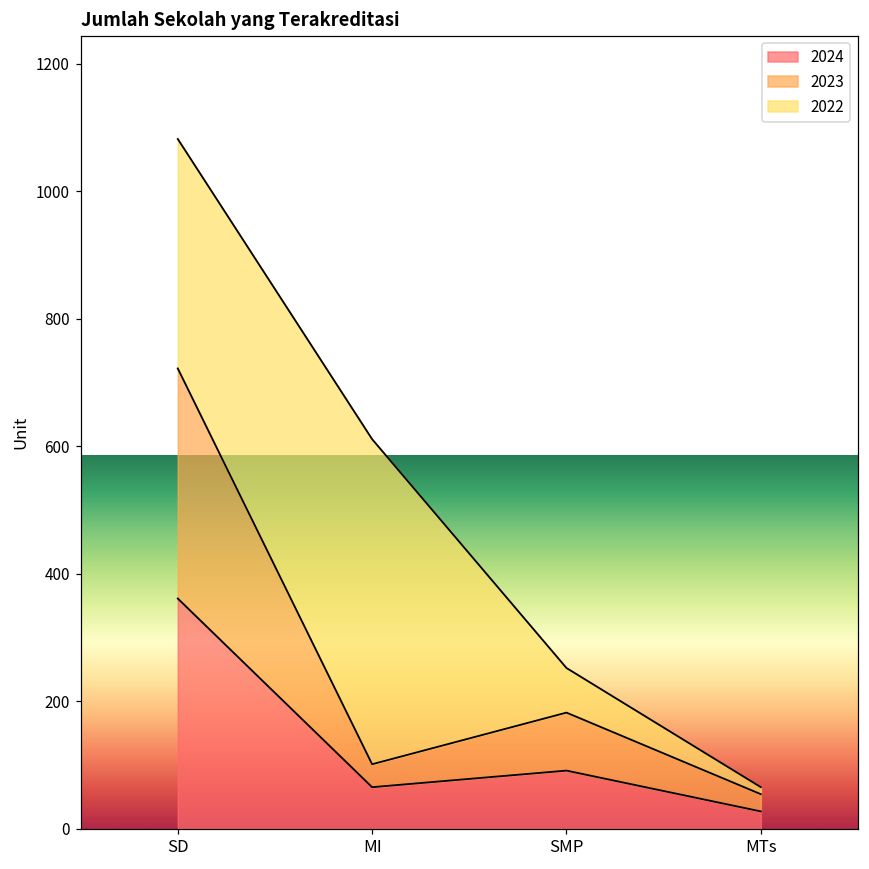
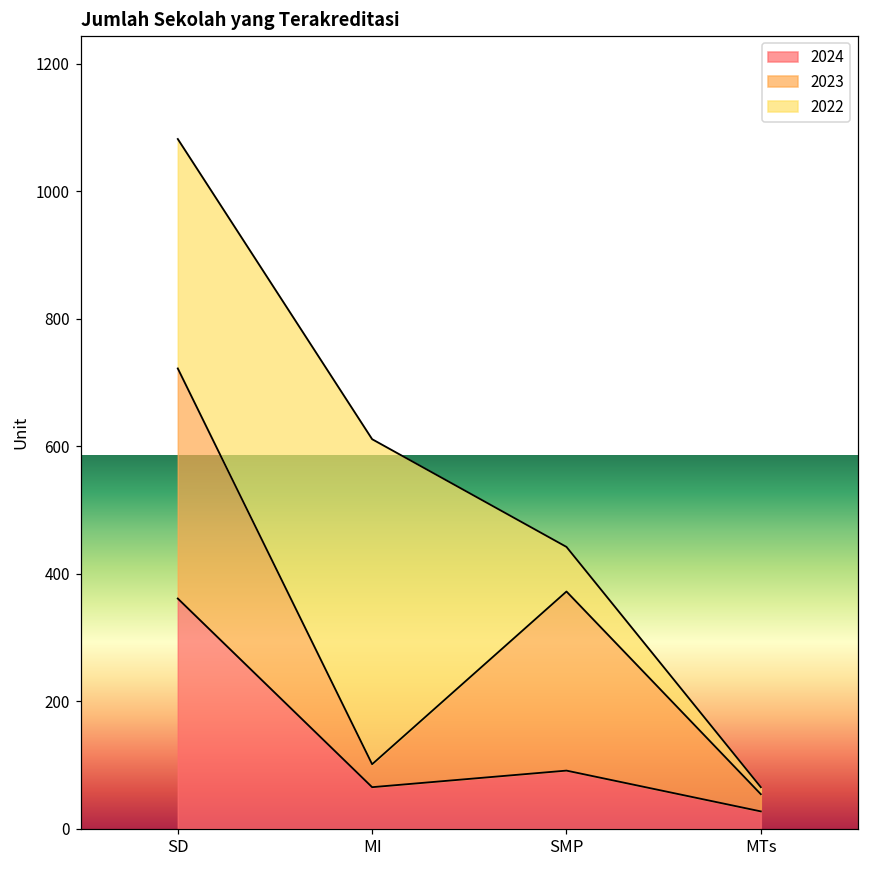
2023, SMP: 90 -> 280
